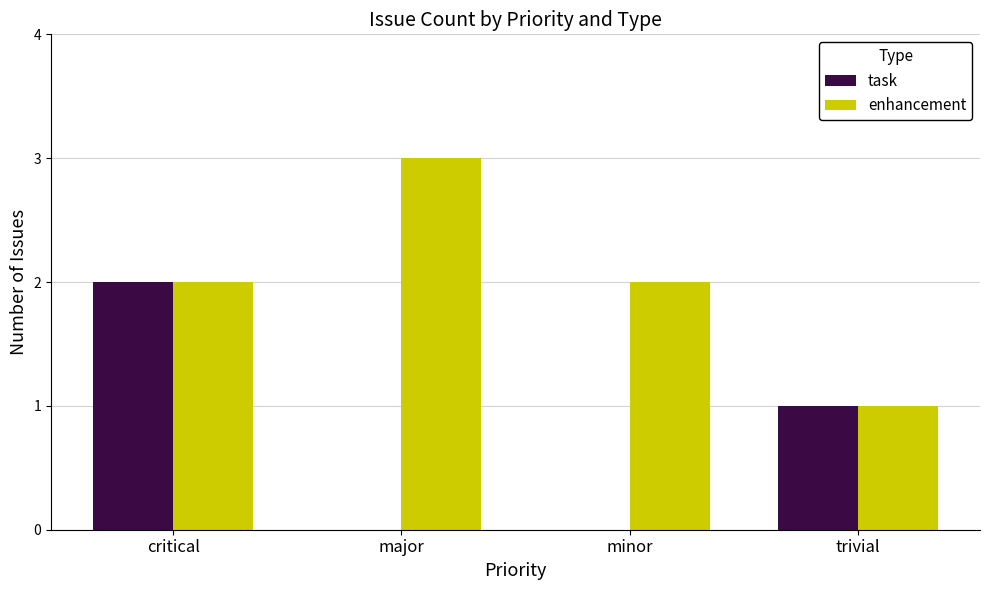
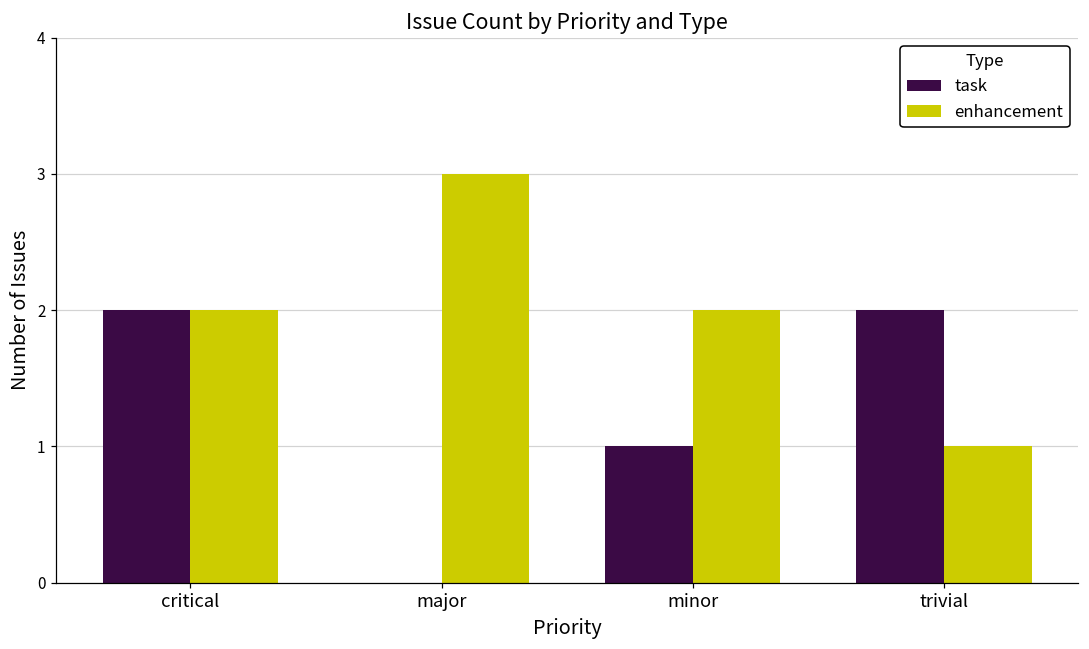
task, minor: 0 -> 1
task, trivial: 1 -> 2
